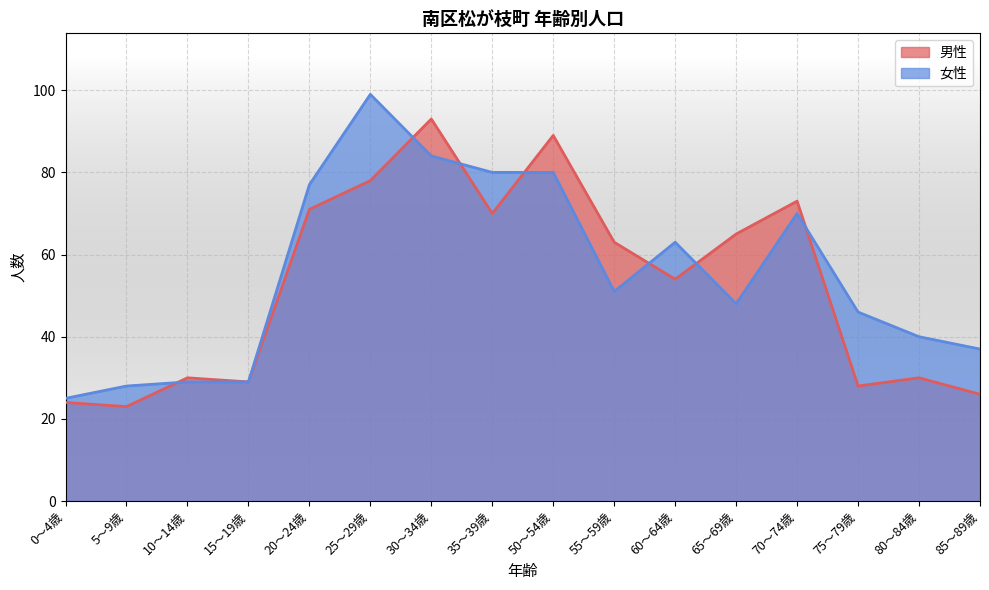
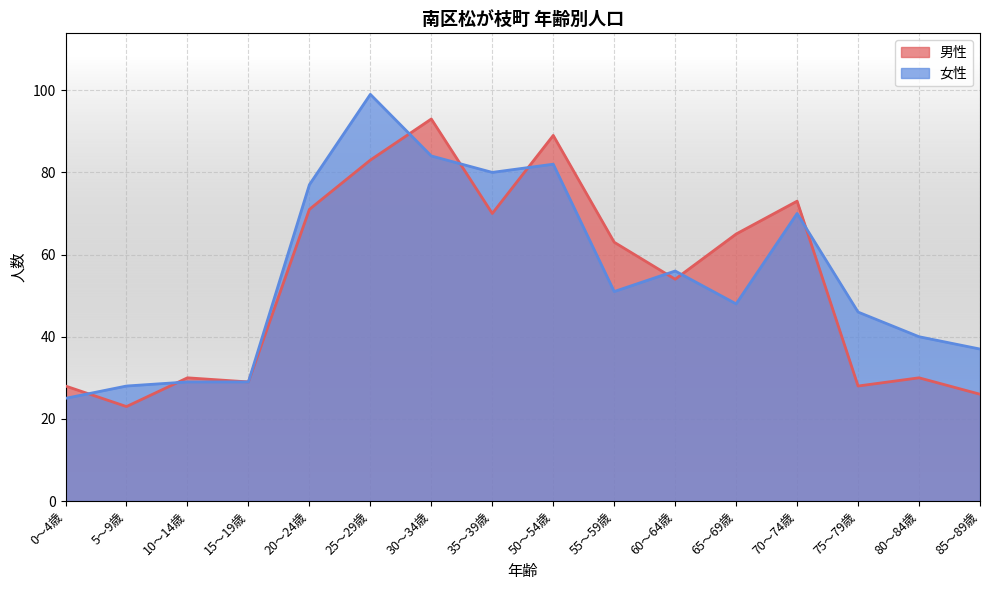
男性, 0～4歳: 24 -> 28
男性, 25～29歳: 78 -> 83
女性, 50～54歳: 80 -> 82
女性, 60～64歳: 63 -> 56
